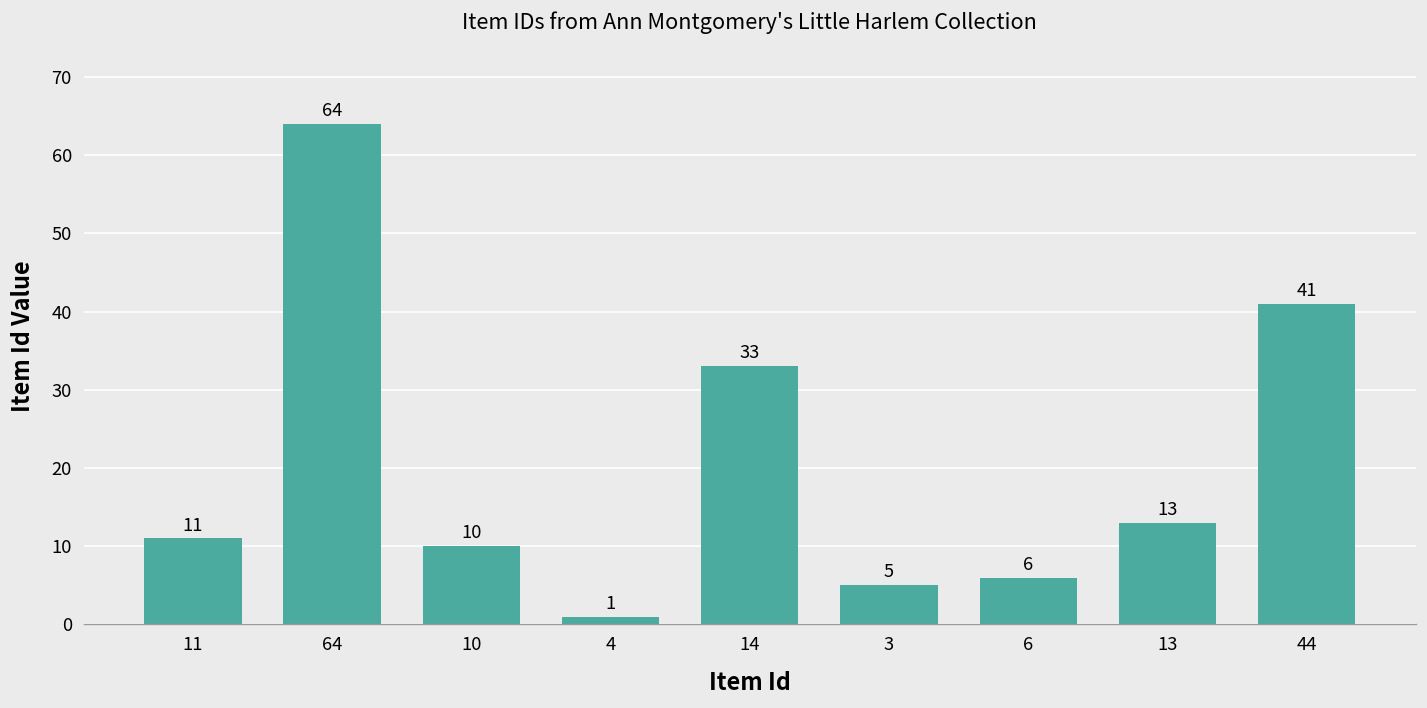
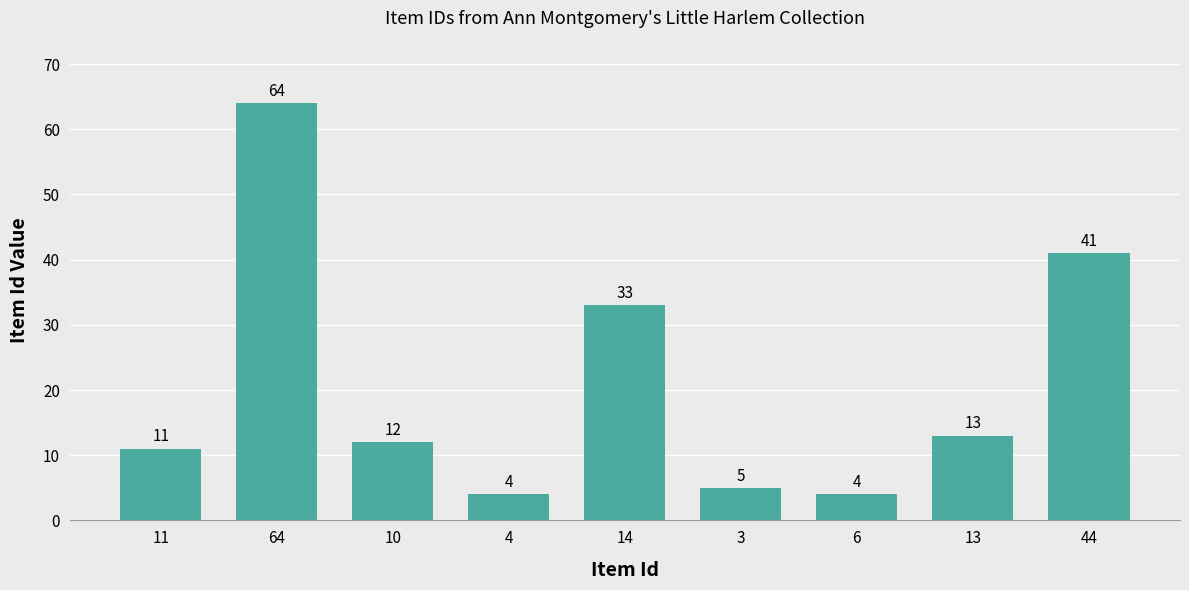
10: 10 -> 12
4: 1 -> 4
6: 6 -> 4
